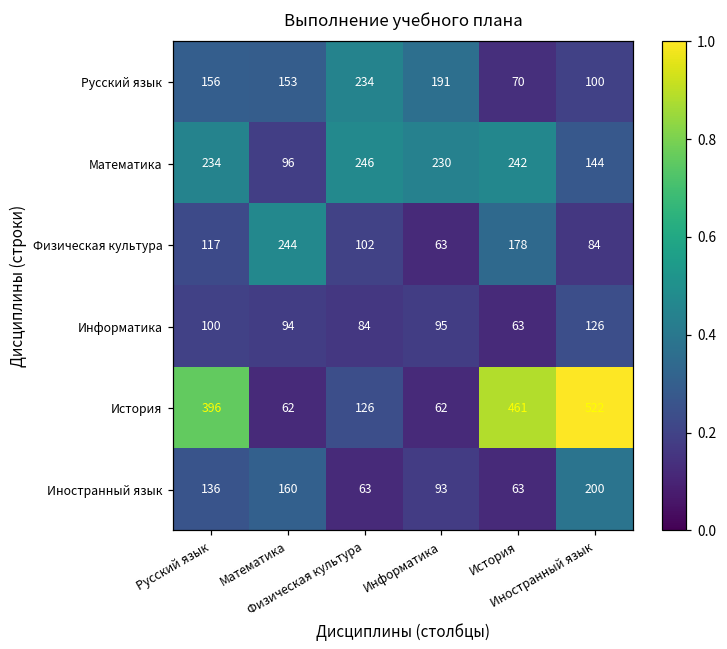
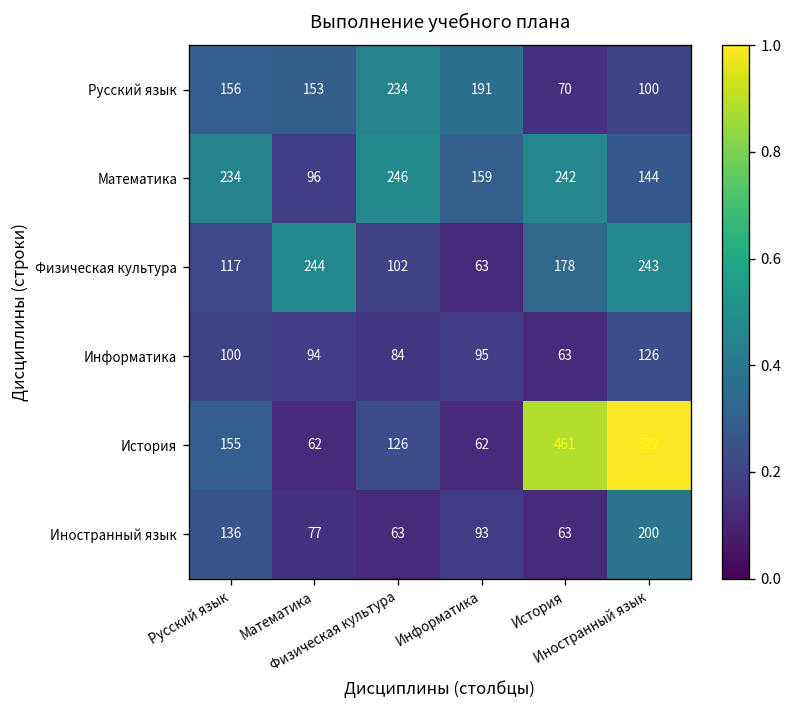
Математика, Информатика: 230 -> 159
Физическая культура, Иностранный язык: 84 -> 243
История, Русский язык: 396 -> 155
Иностранный язык, Математика: 160 -> 77
